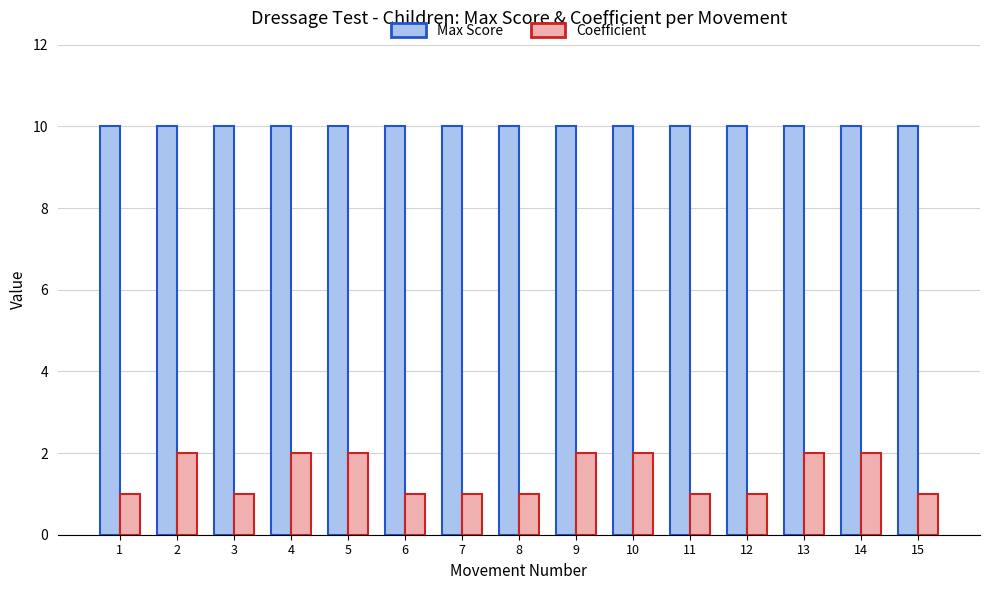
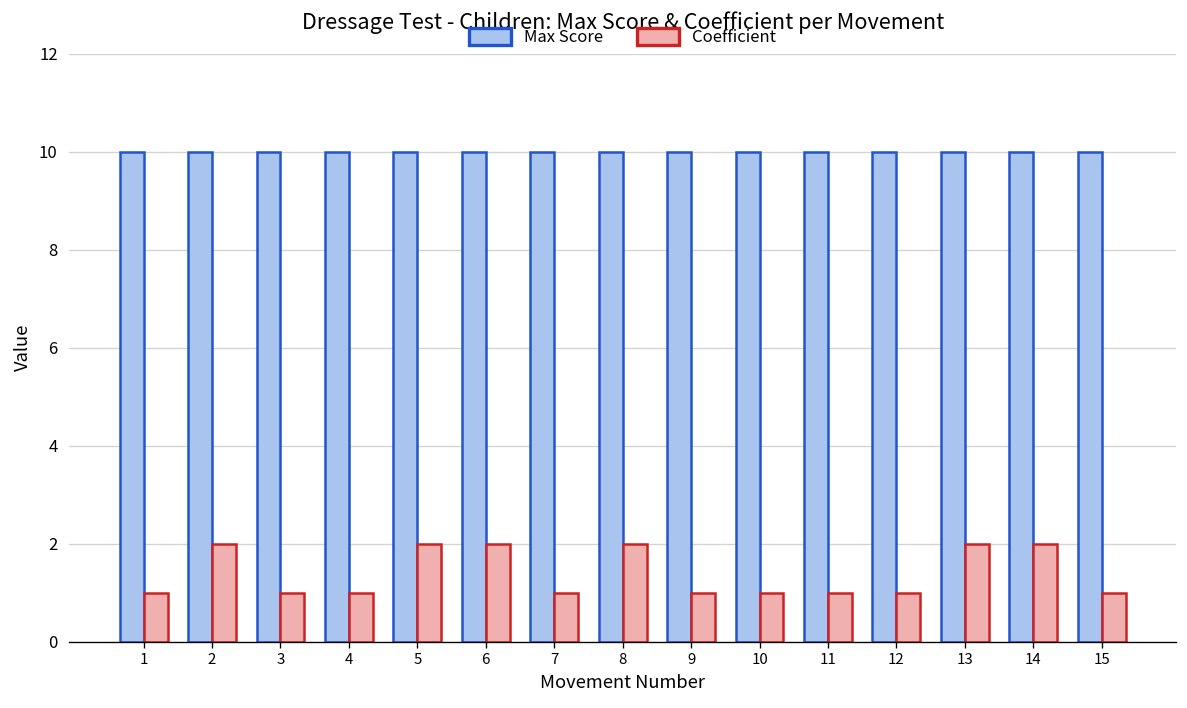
Coefficient, 4: 2 -> 1
Coefficient, 6: 1 -> 2
Coefficient, 8: 1 -> 2
Coefficient, 9: 2 -> 1
Coefficient, 10: 2 -> 1
